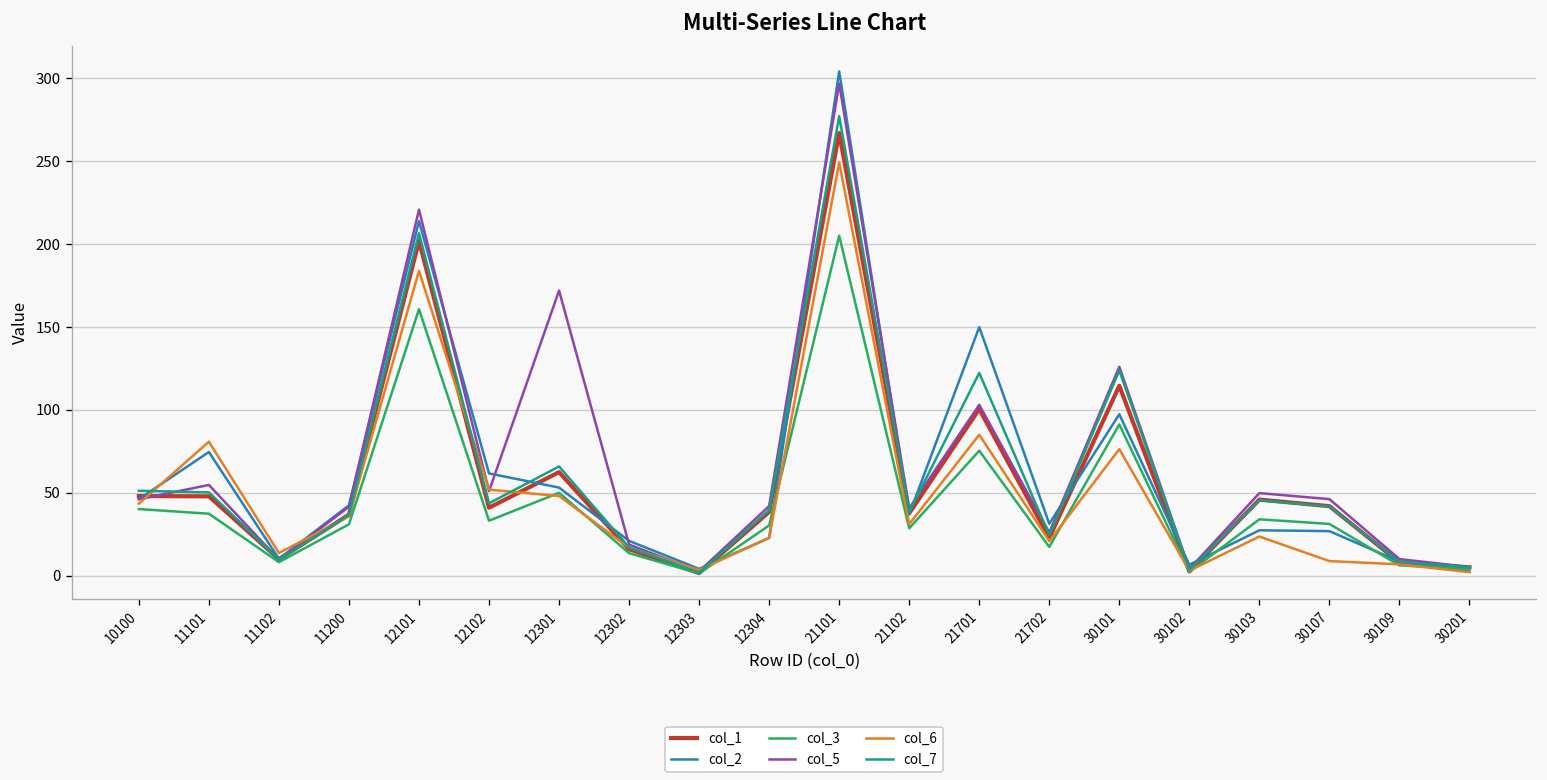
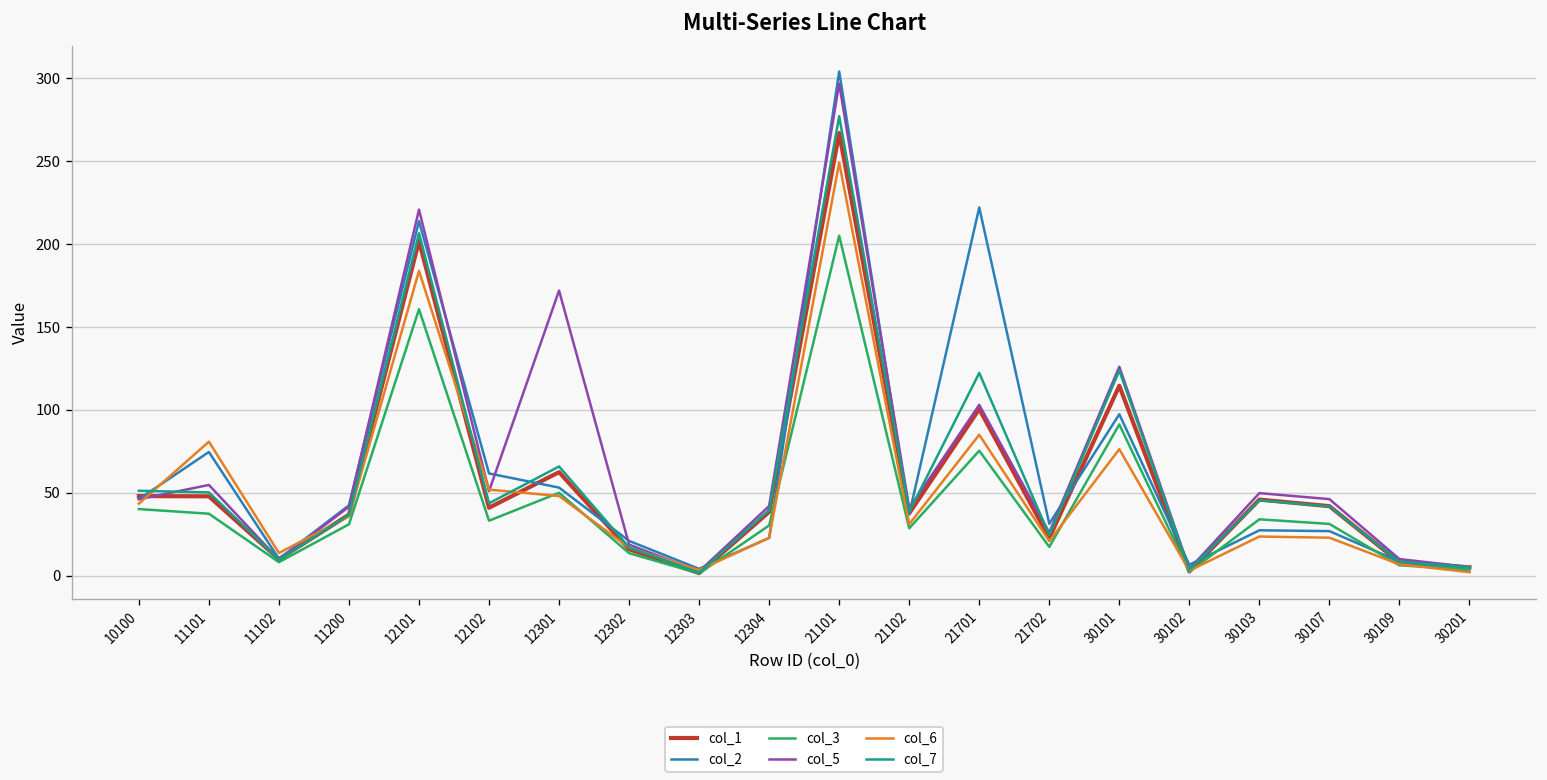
col_2, 21701: 150 -> 222
col_6, 30107: 9 -> 23
